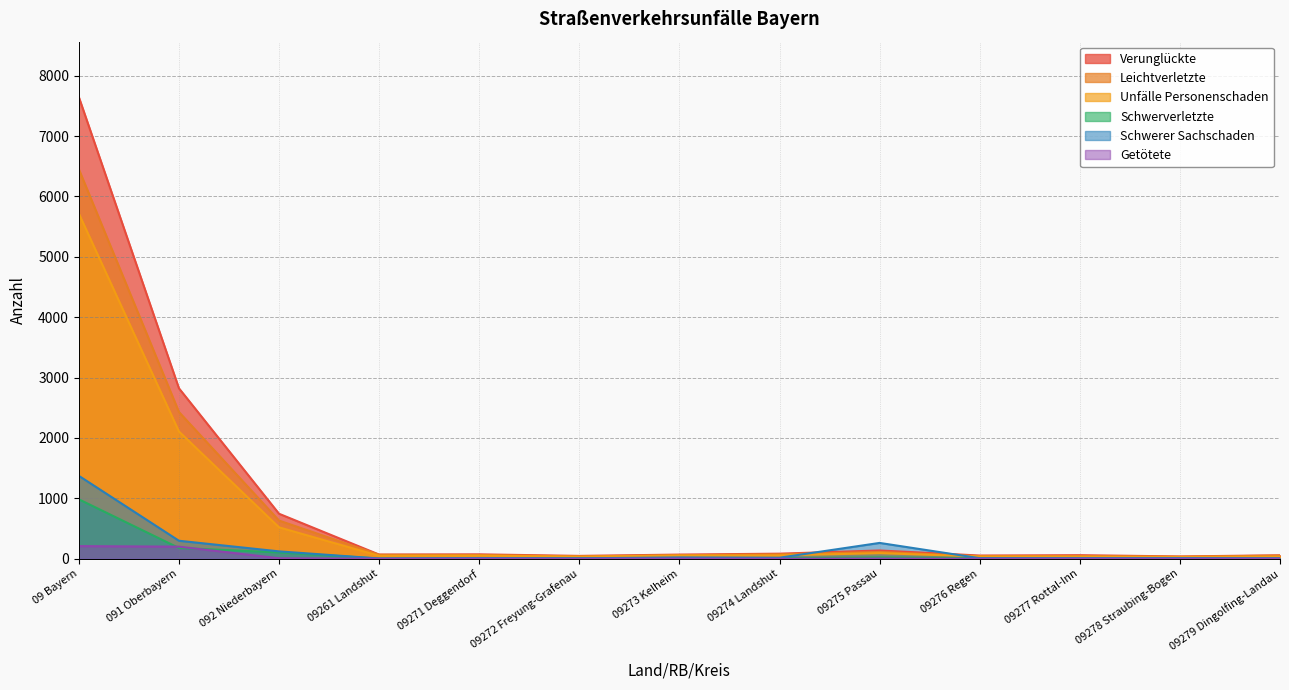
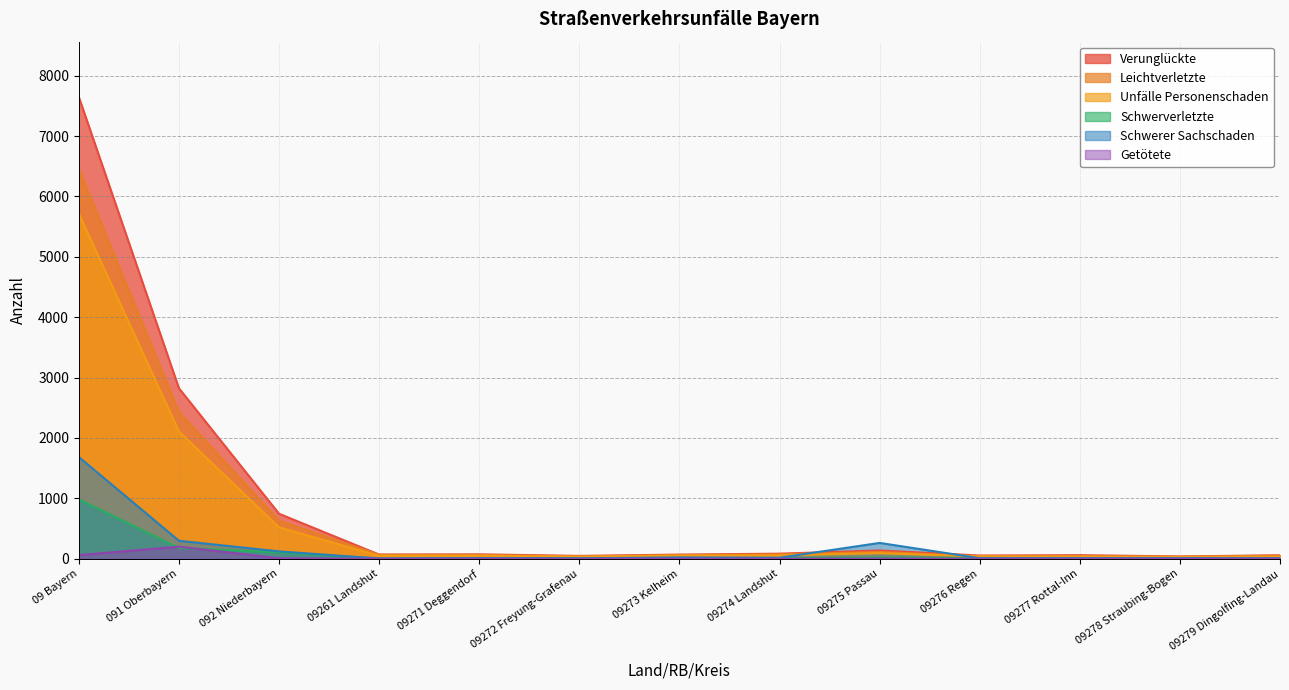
Schwerer Sachschaden, 09 Bayern: 1400 -> 1700
Getötete, 09 Bayern: 200 -> 100
